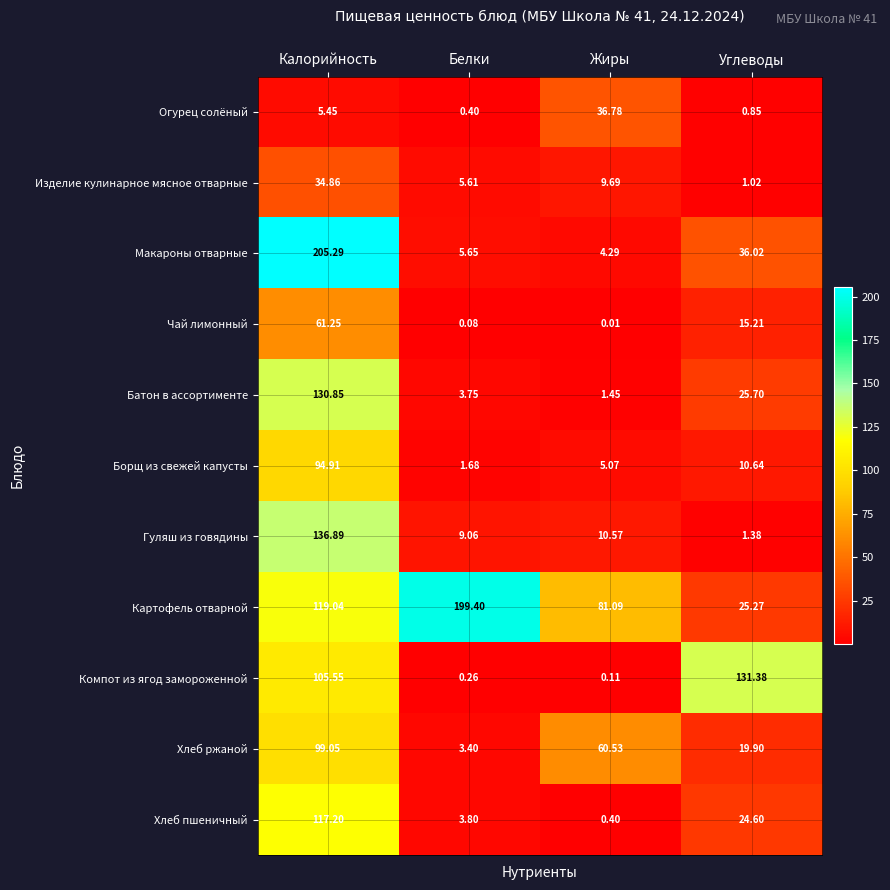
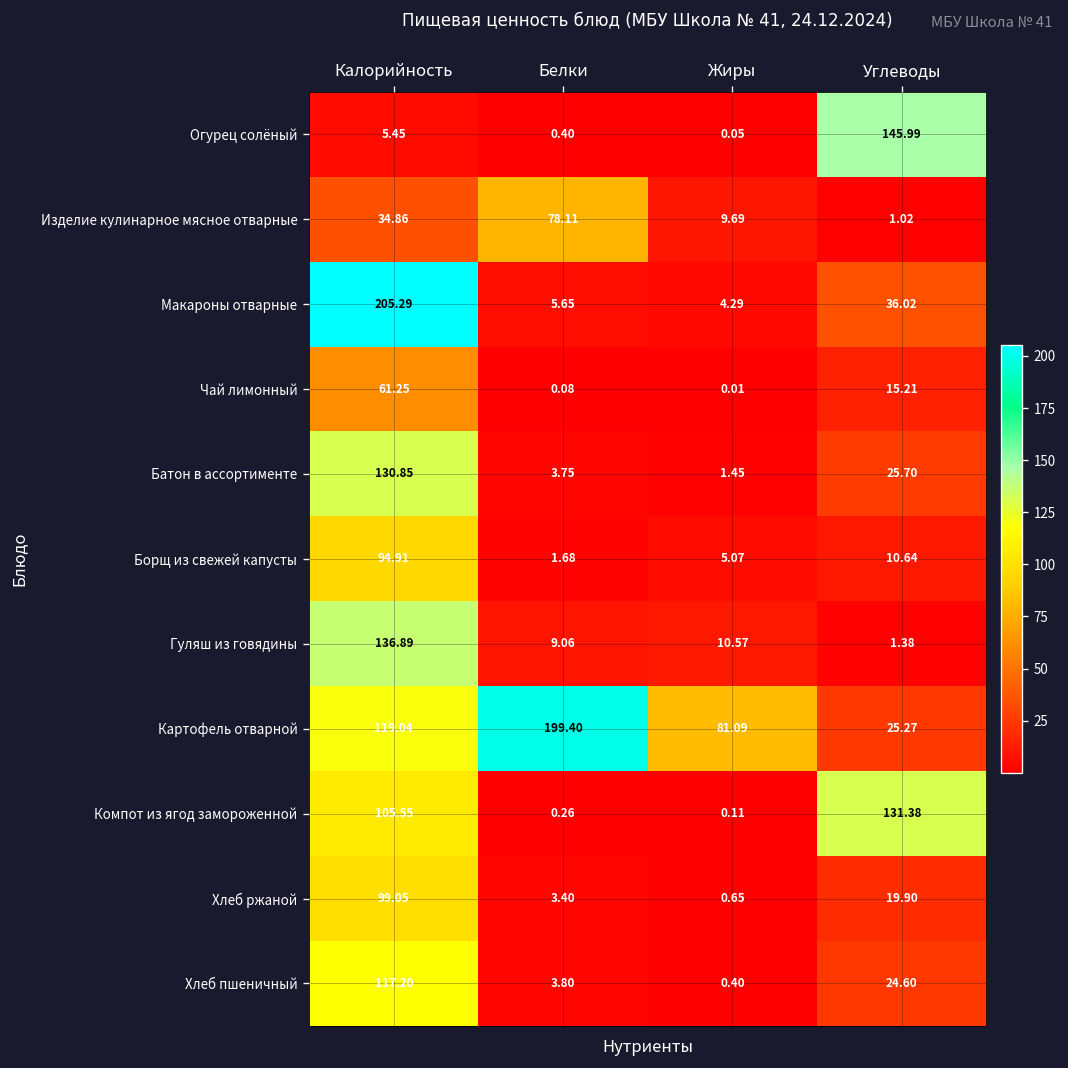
Огурец солёный, Жиры: 36.78 -> 0.05
Огурец солёный, Углеводы: 0.85 -> 145.99
Изделие кулинарное мясное отварные, Белки: 5.61 -> 78.11
Хлеб ржаной, Жиры: 60.53 -> 0.65
